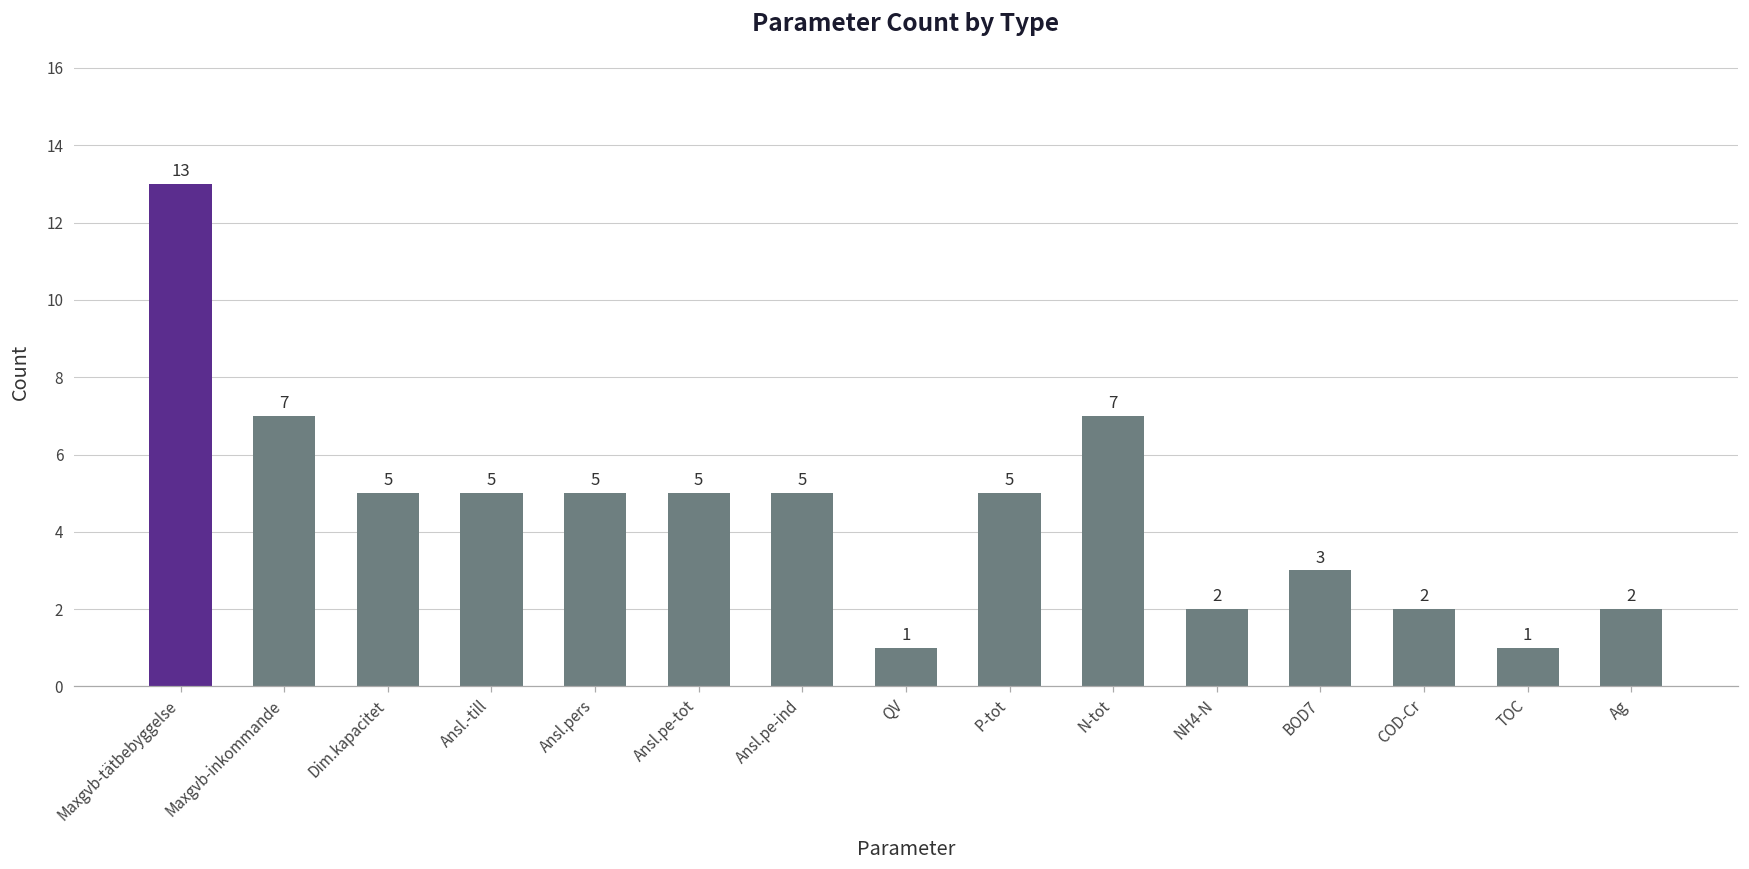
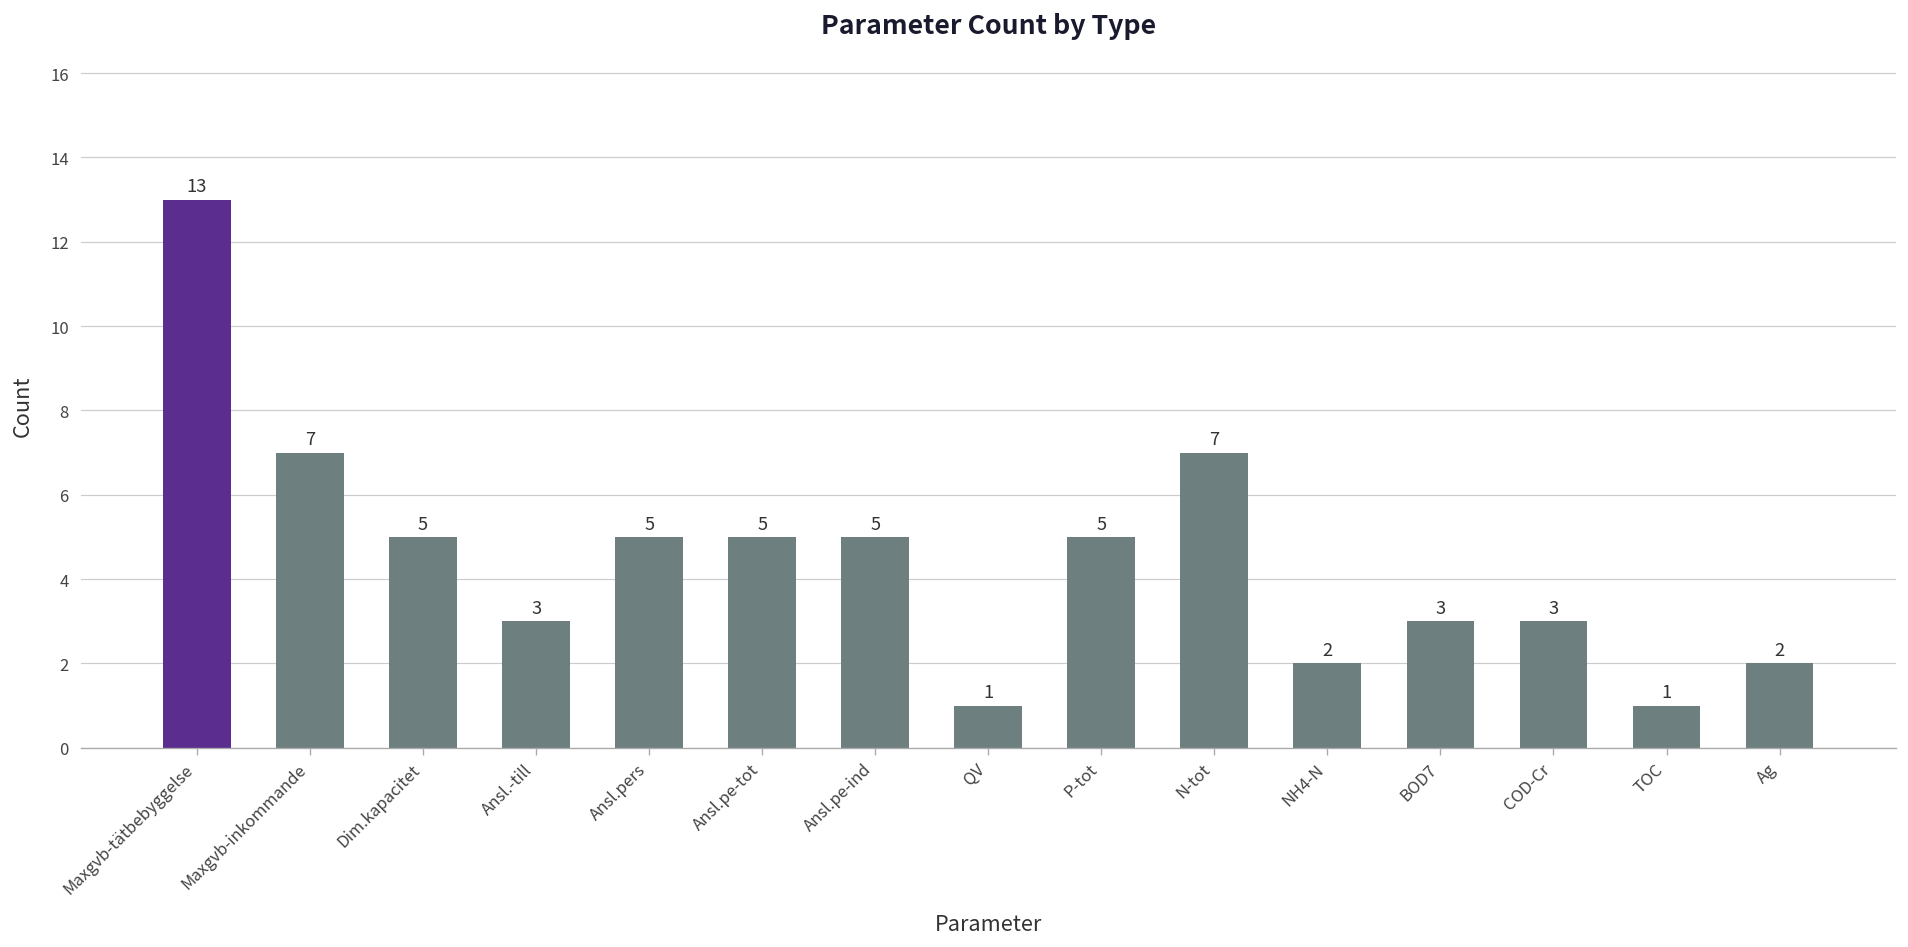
Ansl.-till: 5 -> 3
COD-Cr: 2 -> 3
